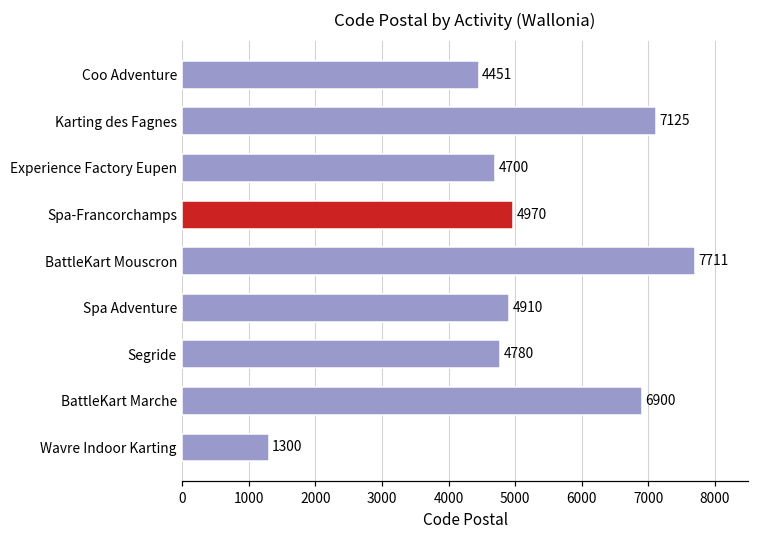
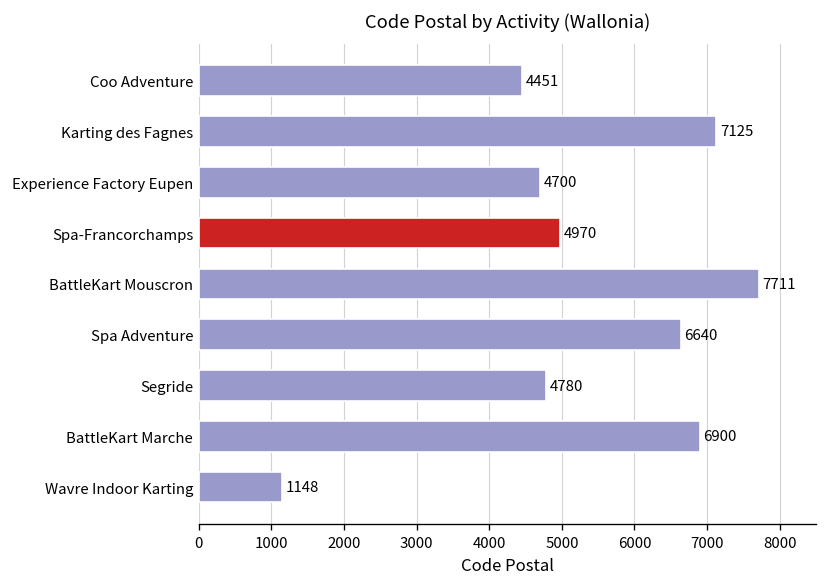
Spa Adventure: 4910 -> 6640
Wavre Indoor Karting: 1300 -> 1148
